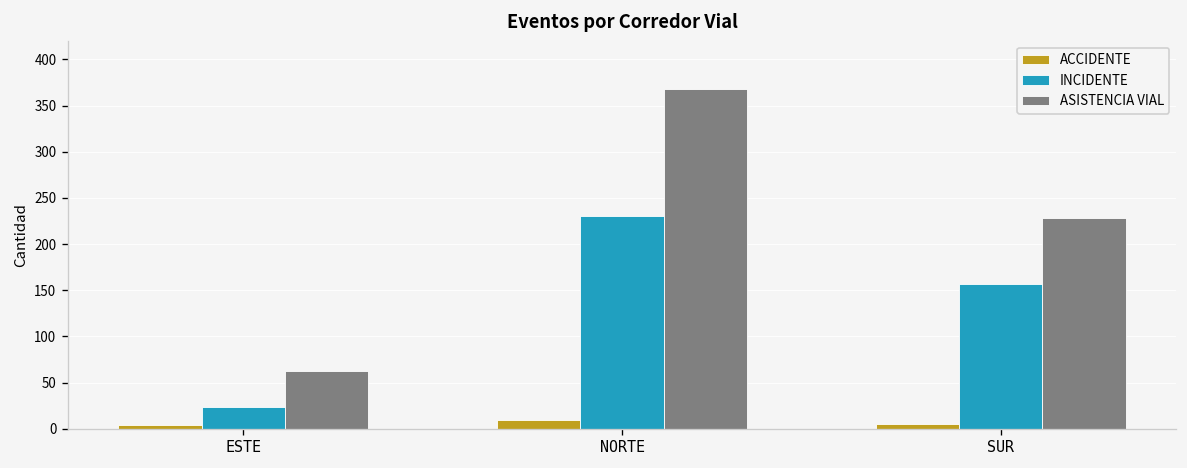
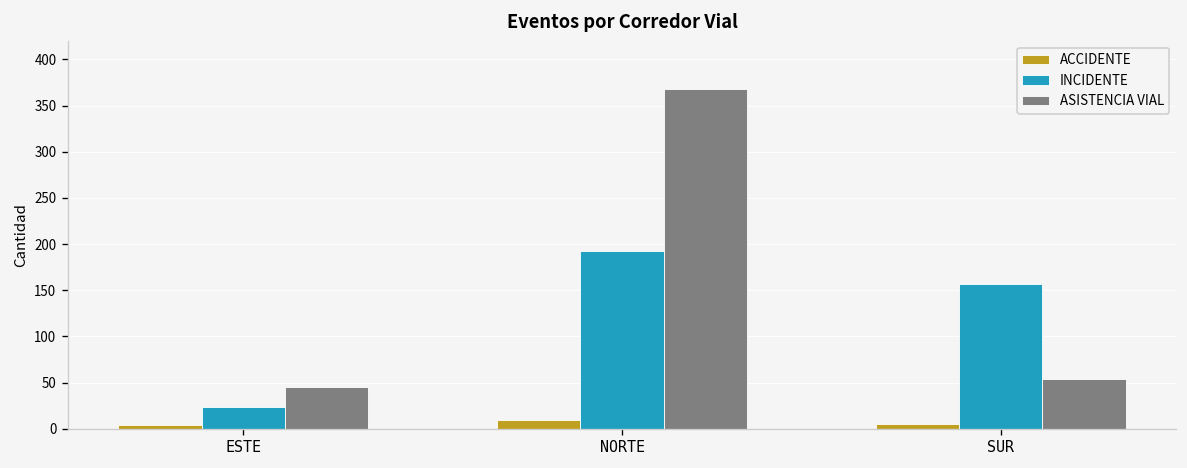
ASISTENCIA VIAL, ESTE: 60 -> 50
INCIDENTE, NORTE: 230 -> 190
ASISTENCIA VIAL, SUR: 230 -> 50
